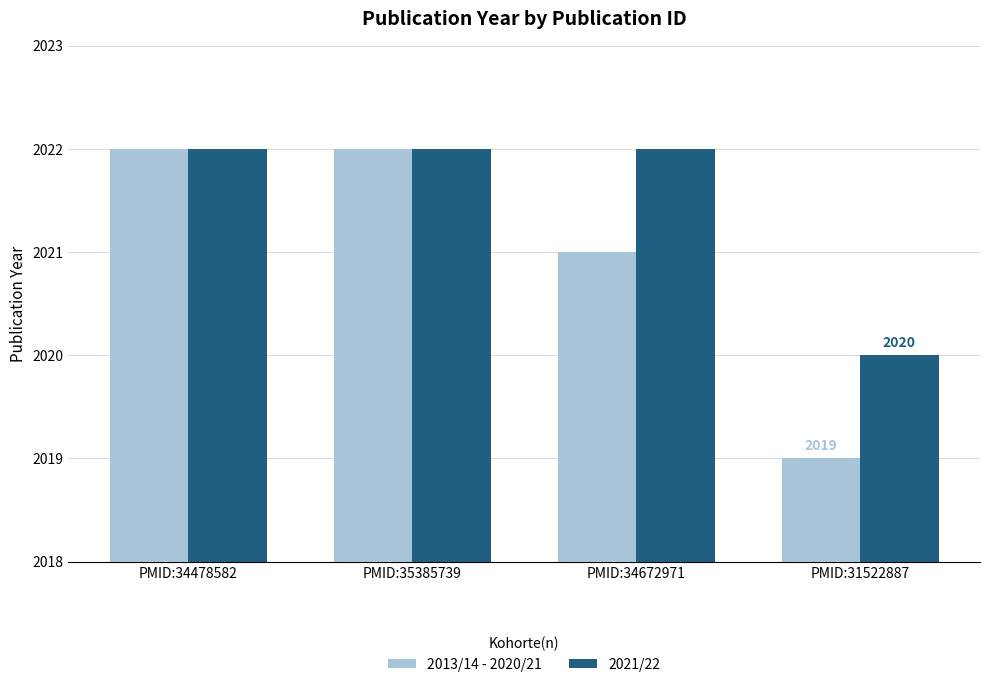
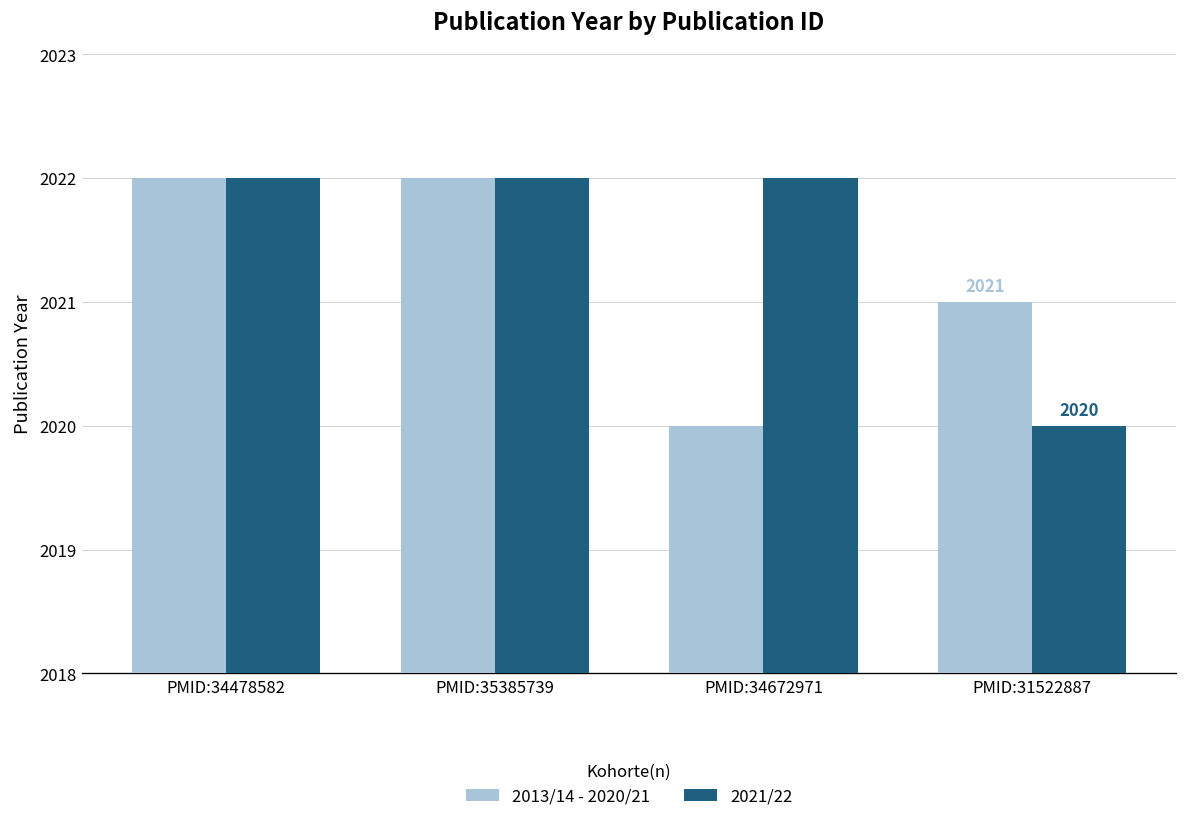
2013/14 - 2020/21, PMID:34672971: 2021 -> 2020
2013/14 - 2020/21, PMID:31522887: 2019 -> 2021
